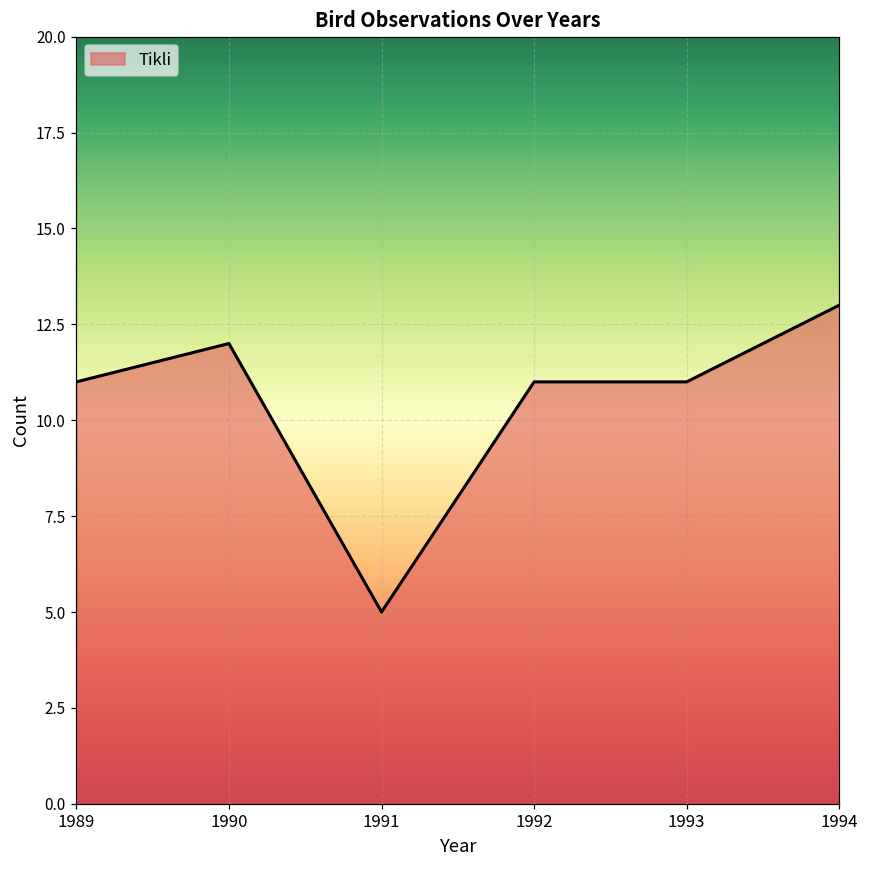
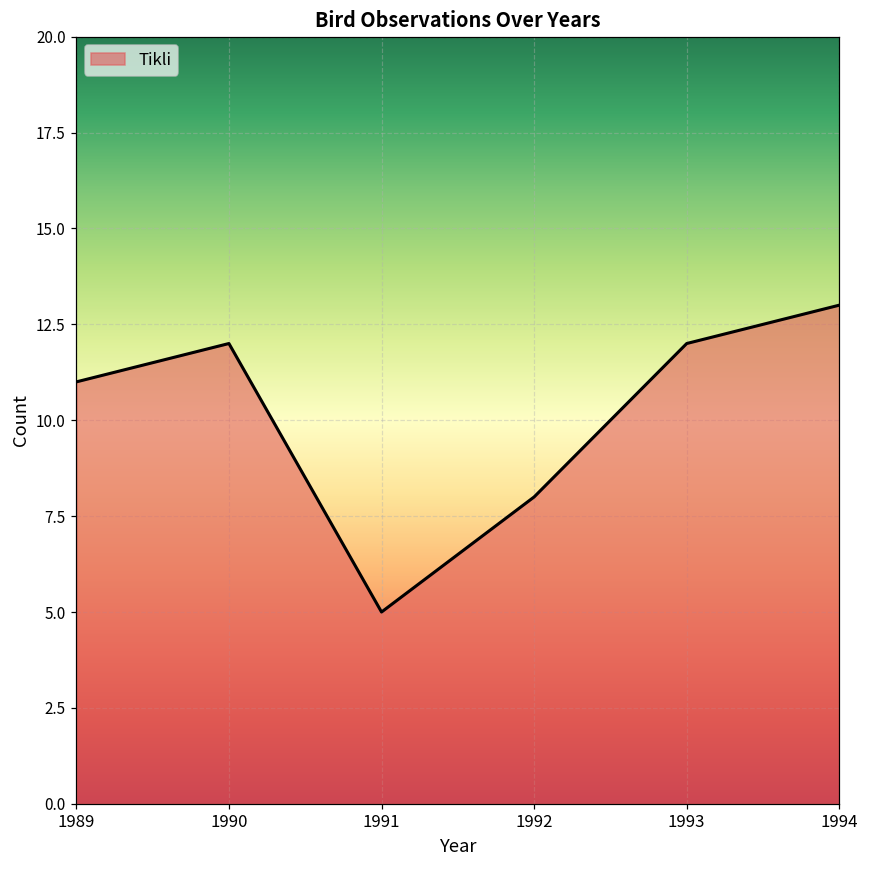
1992: 11 -> 8
1993: 11 -> 12
